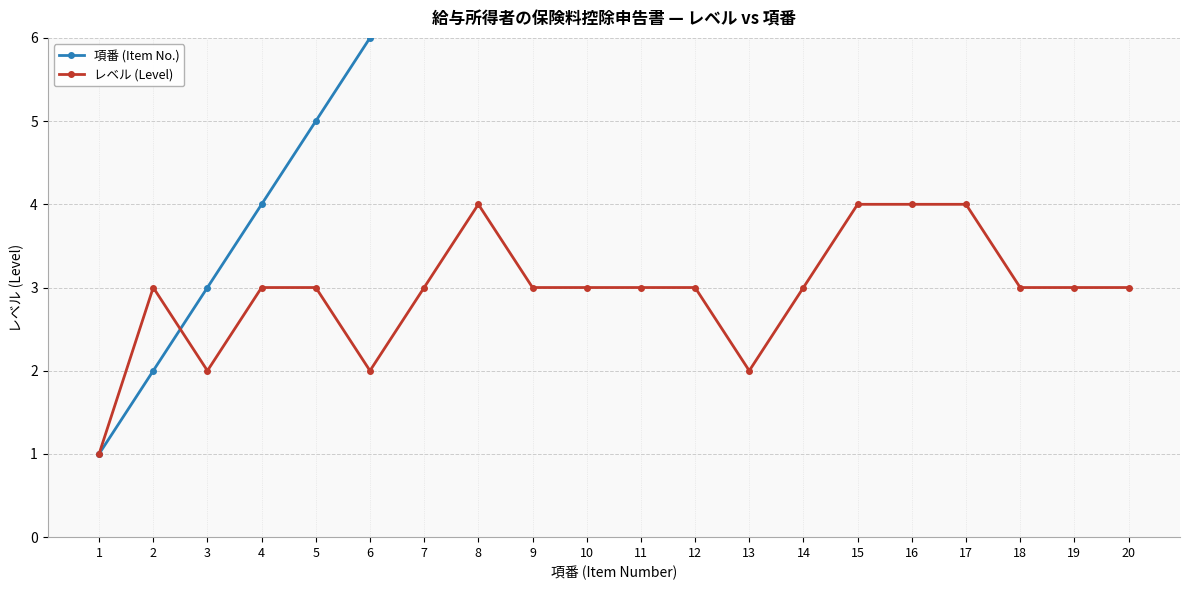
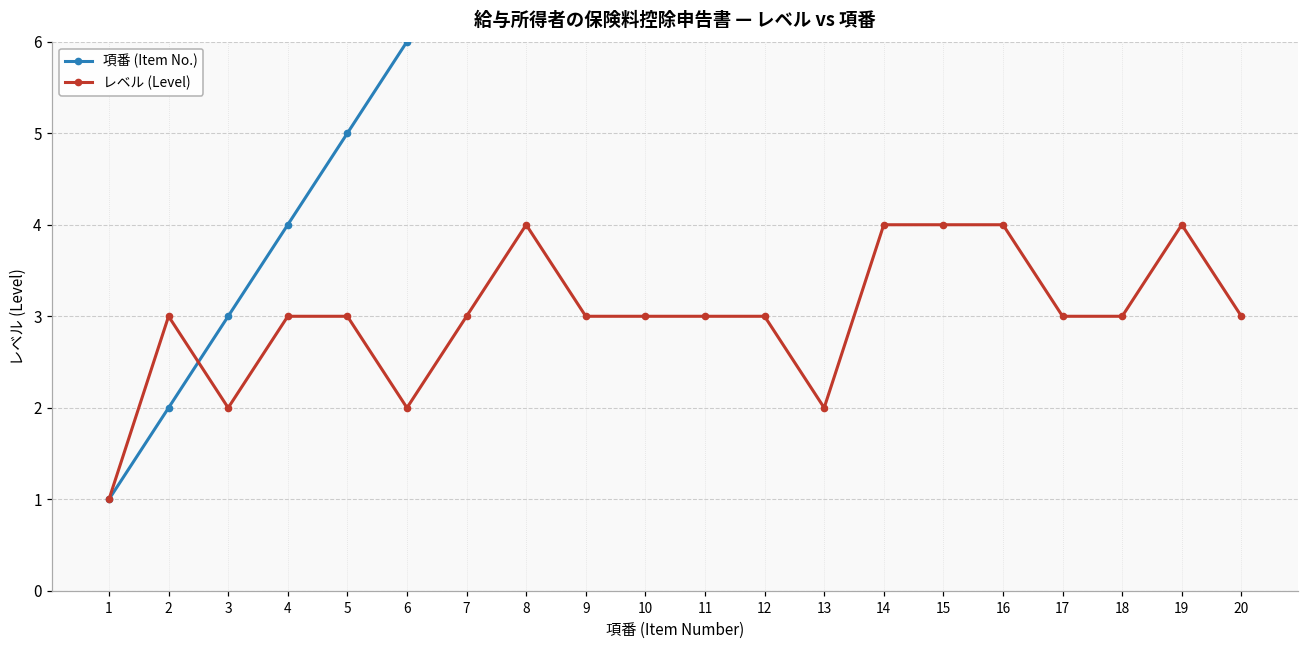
レベル (Level), 14: 3 -> 4
レベル (Level), 17: 4 -> 3
レベル (Level), 19: 3 -> 4
